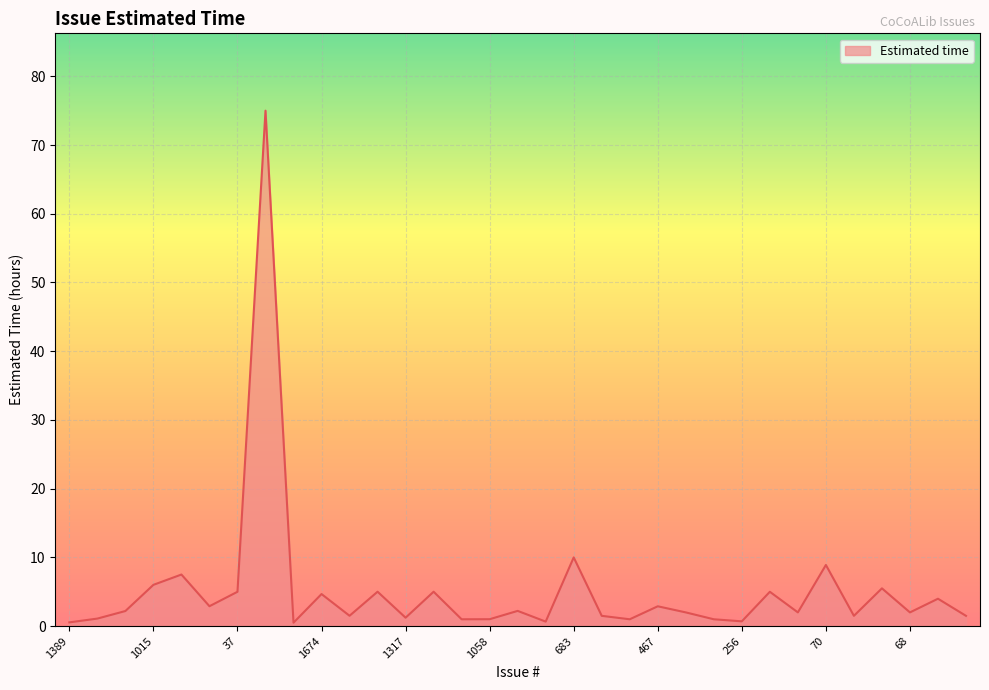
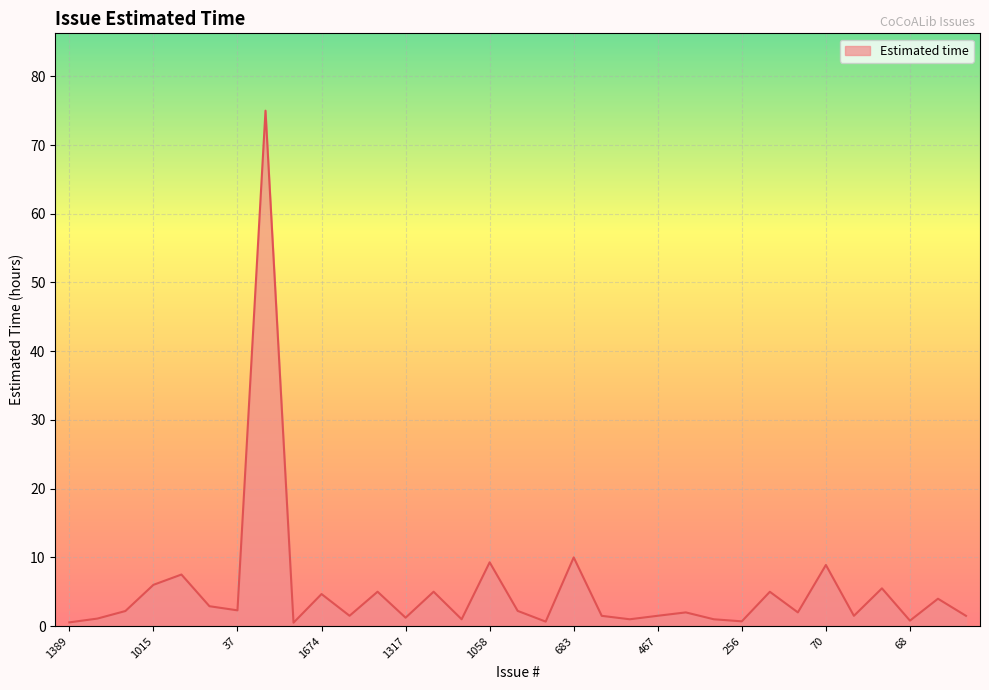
37: 5 -> 2
1058: 1 -> 9
467: 3 -> 2
68: 2 -> 1
